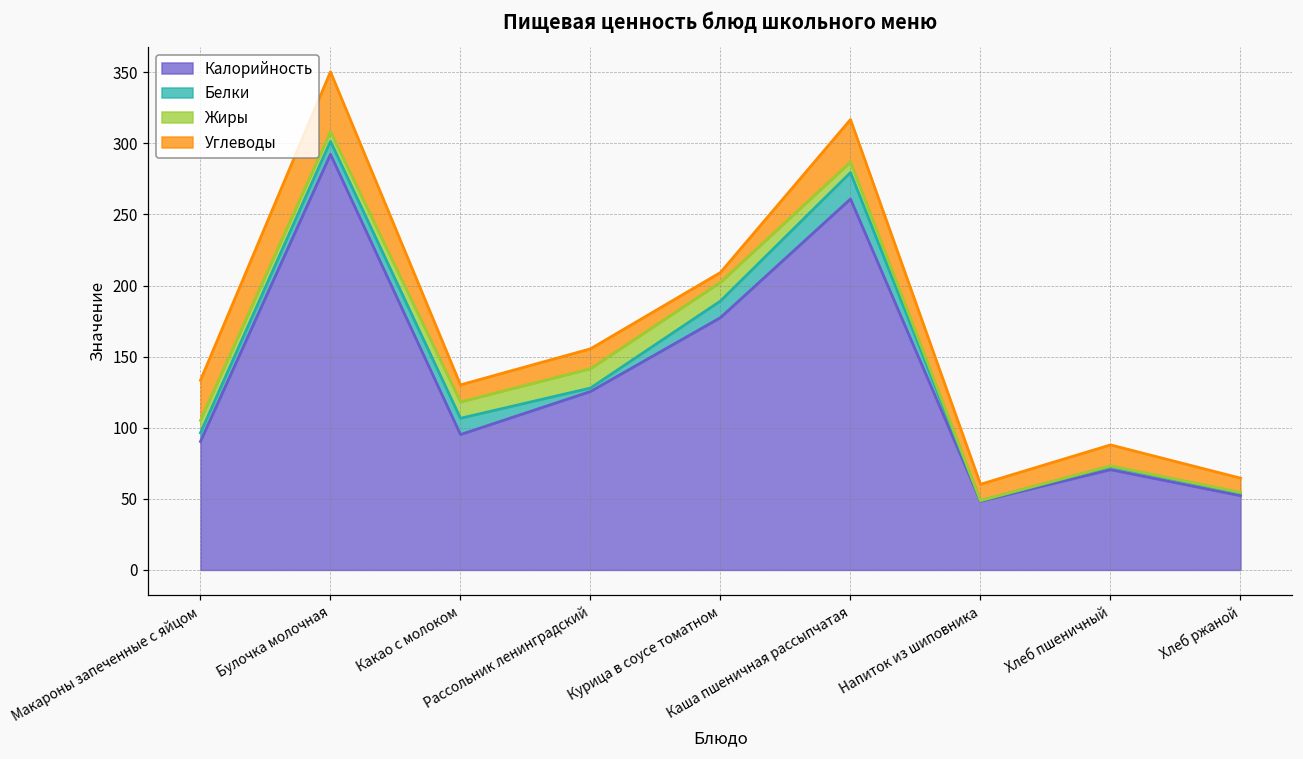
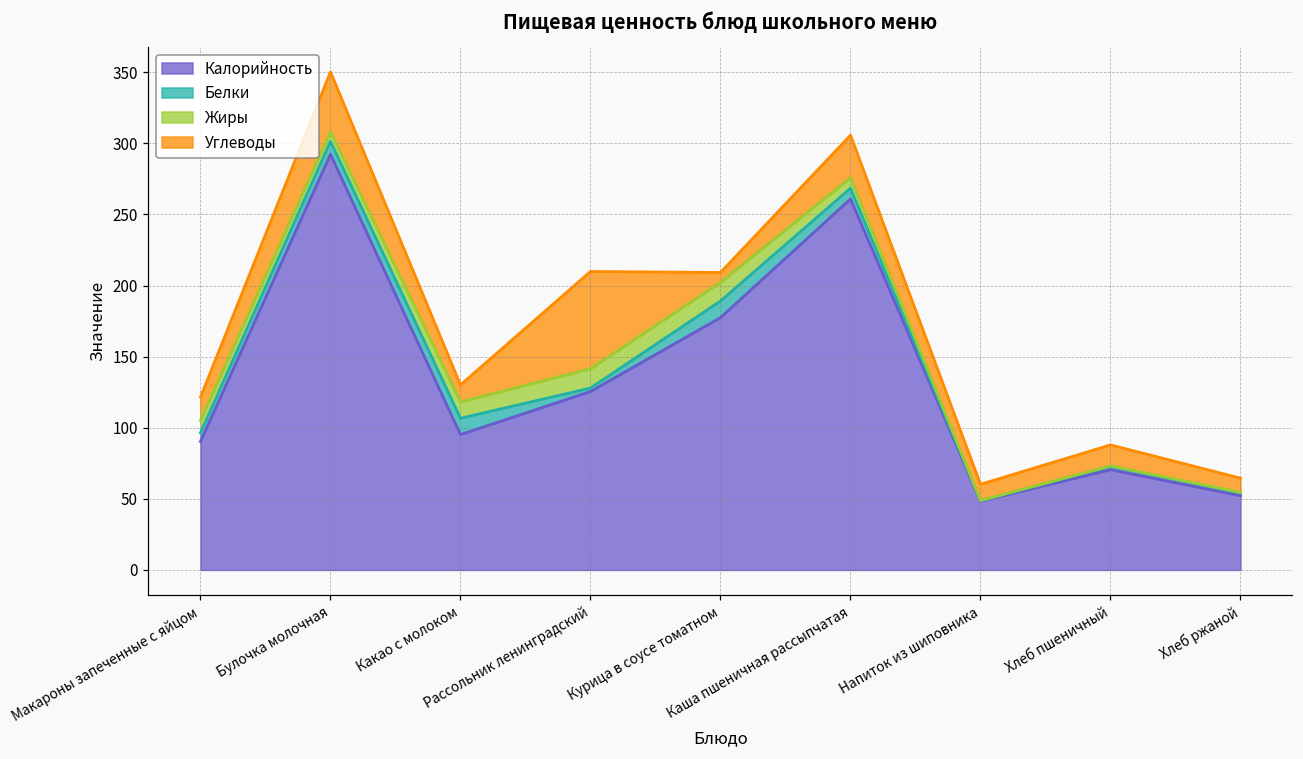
Углеводы, Макароны запеченные с яйцом: 28 -> 16
Углеводы, Рассольник ленинградский: 14 -> 68
Белки, Каша пшеничная рассыпчатая: 19 -> 8
